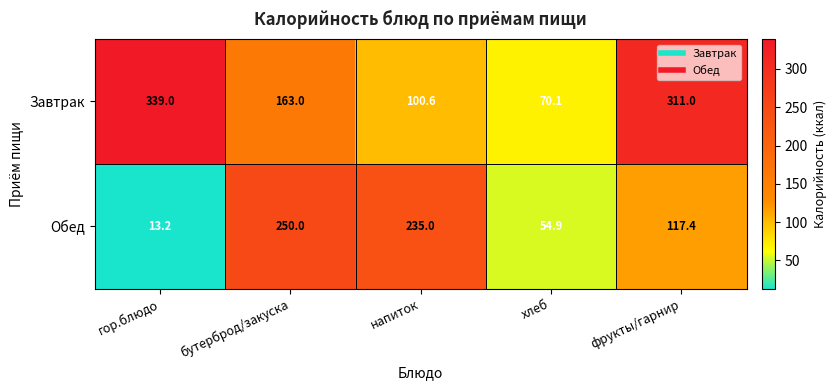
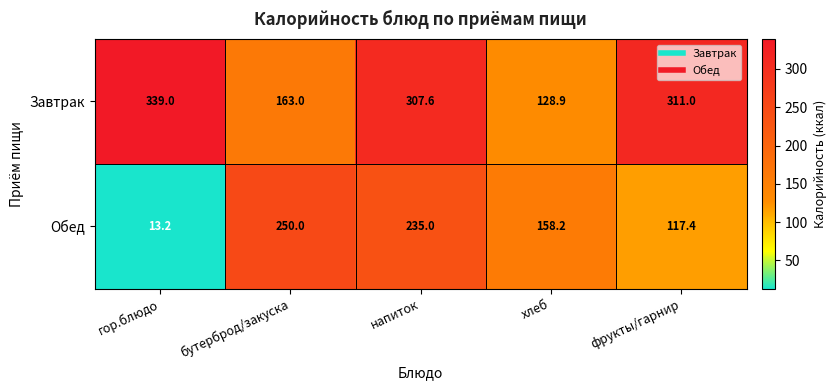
Завтрак, напиток: 100.6 -> 307.6
Завтрак, хлеб: 70.1 -> 128.9
Обед, хлеб: 54.9 -> 158.2
